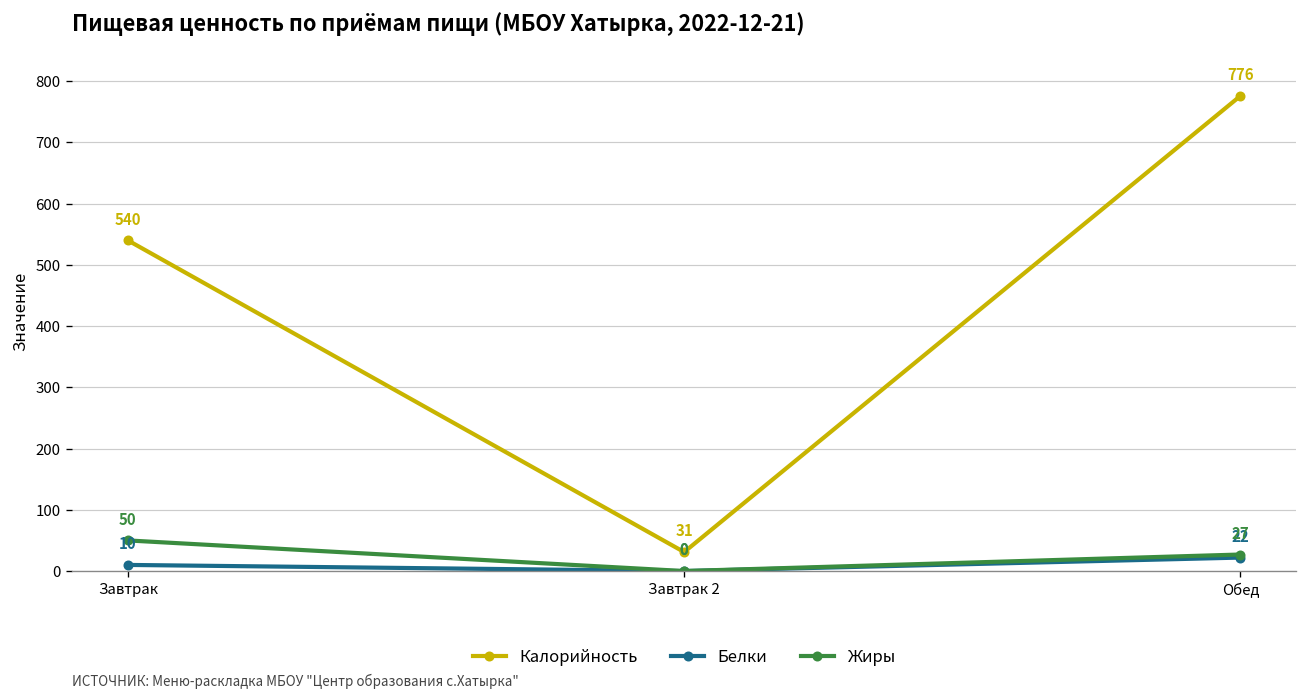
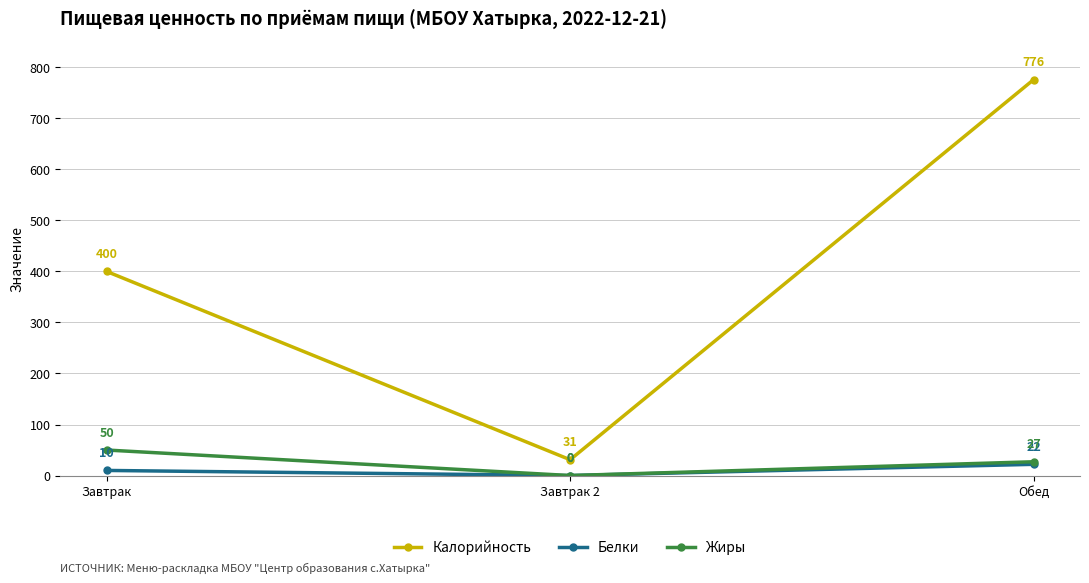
Калорийность, Завтрак: 540 -> 400
